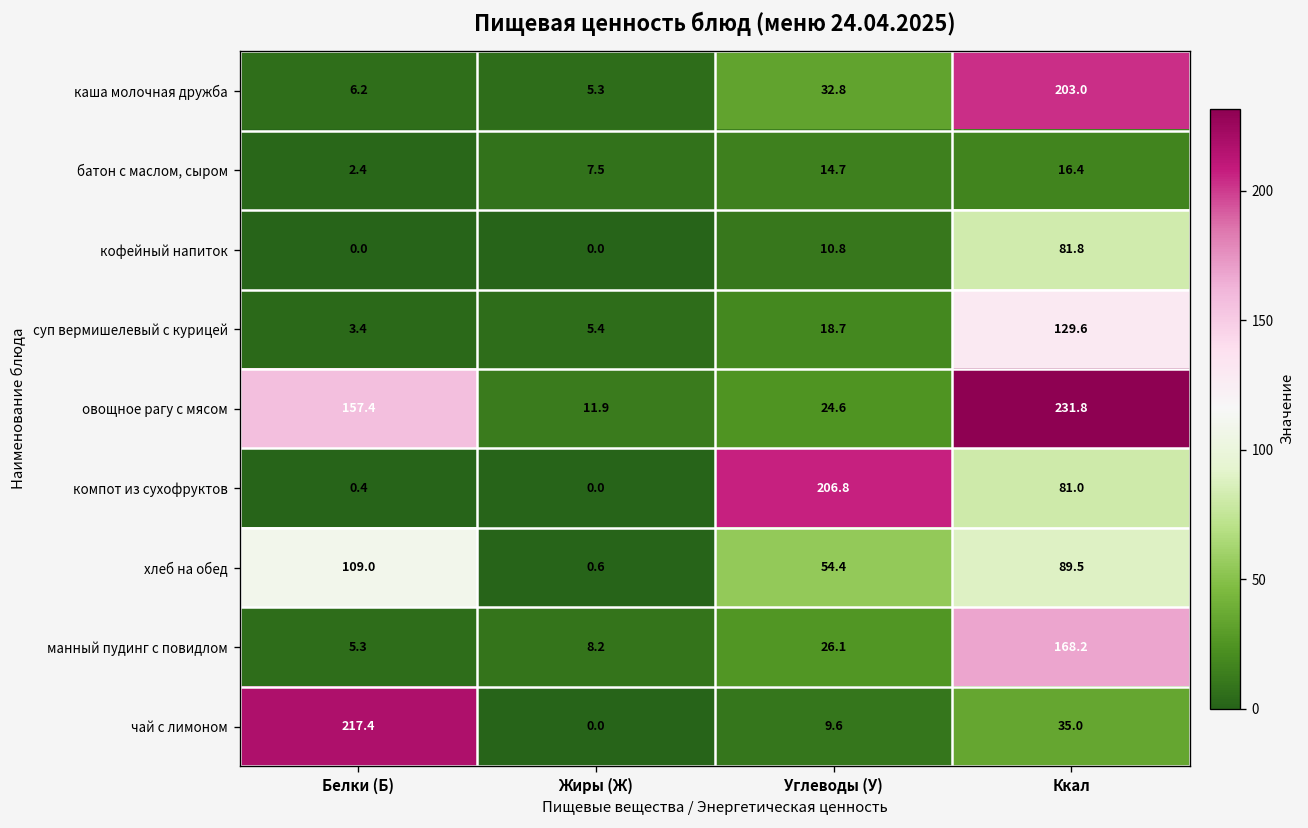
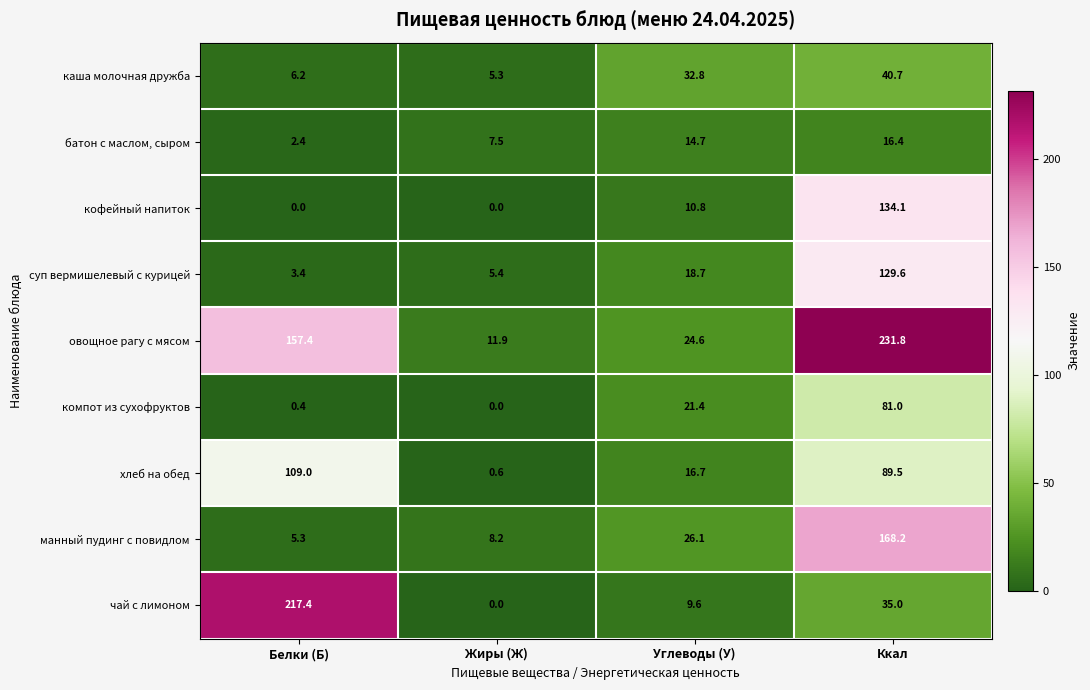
каша молочная дружба, Ккал: 203.0 -> 40.7
кофейный напиток, Ккал: 81.8 -> 134.1
компот из сухофруктов, Углеводы (У): 206.8 -> 21.4
хлеб на обед, Углеводы (У): 54.4 -> 16.7
